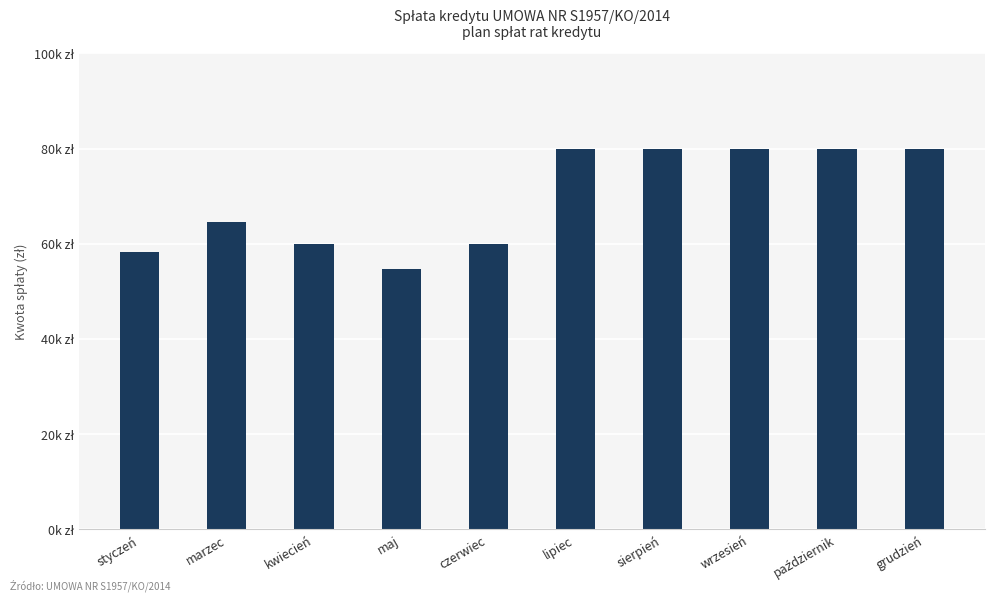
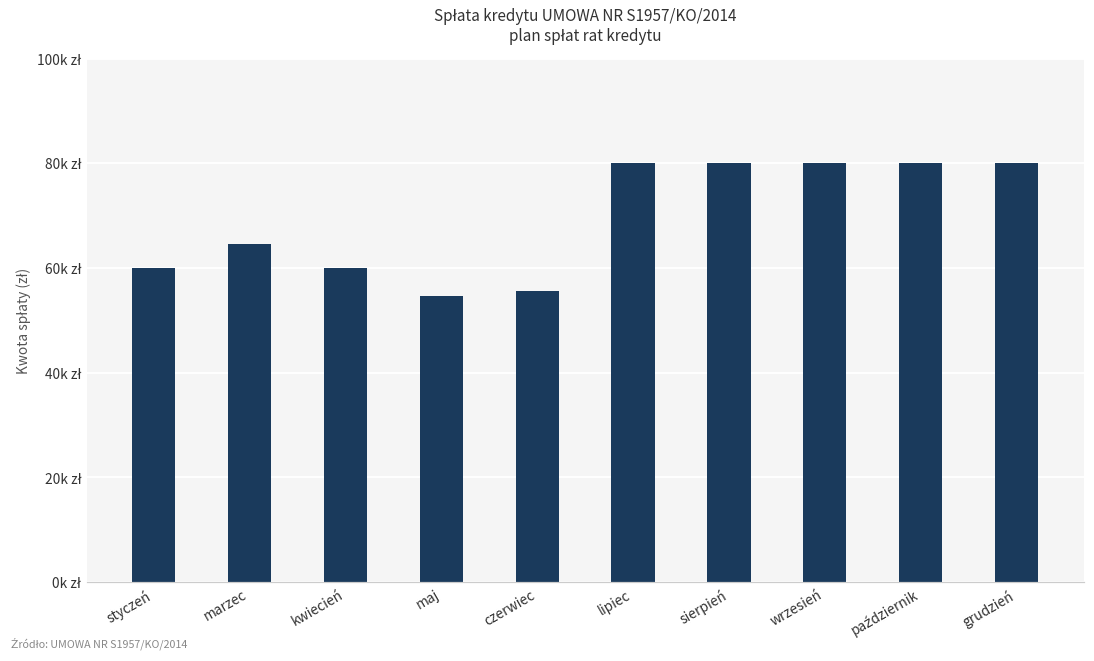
styczeń: 58k zł -> 60k zł
czerwiec: 60k zł -> 56k zł
